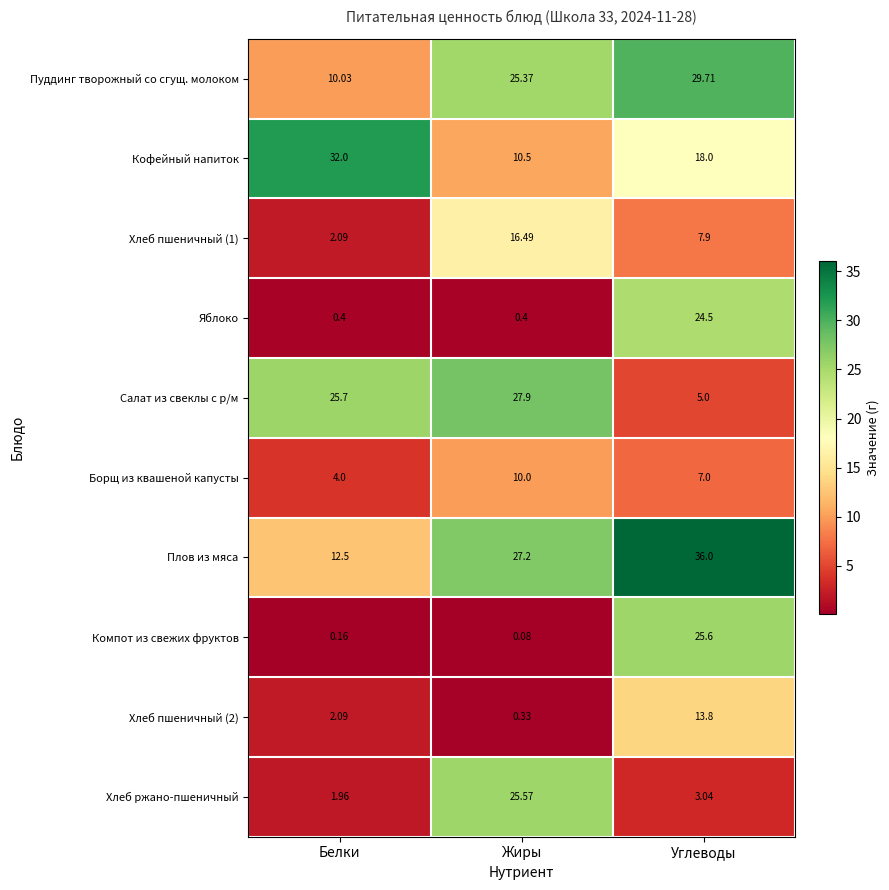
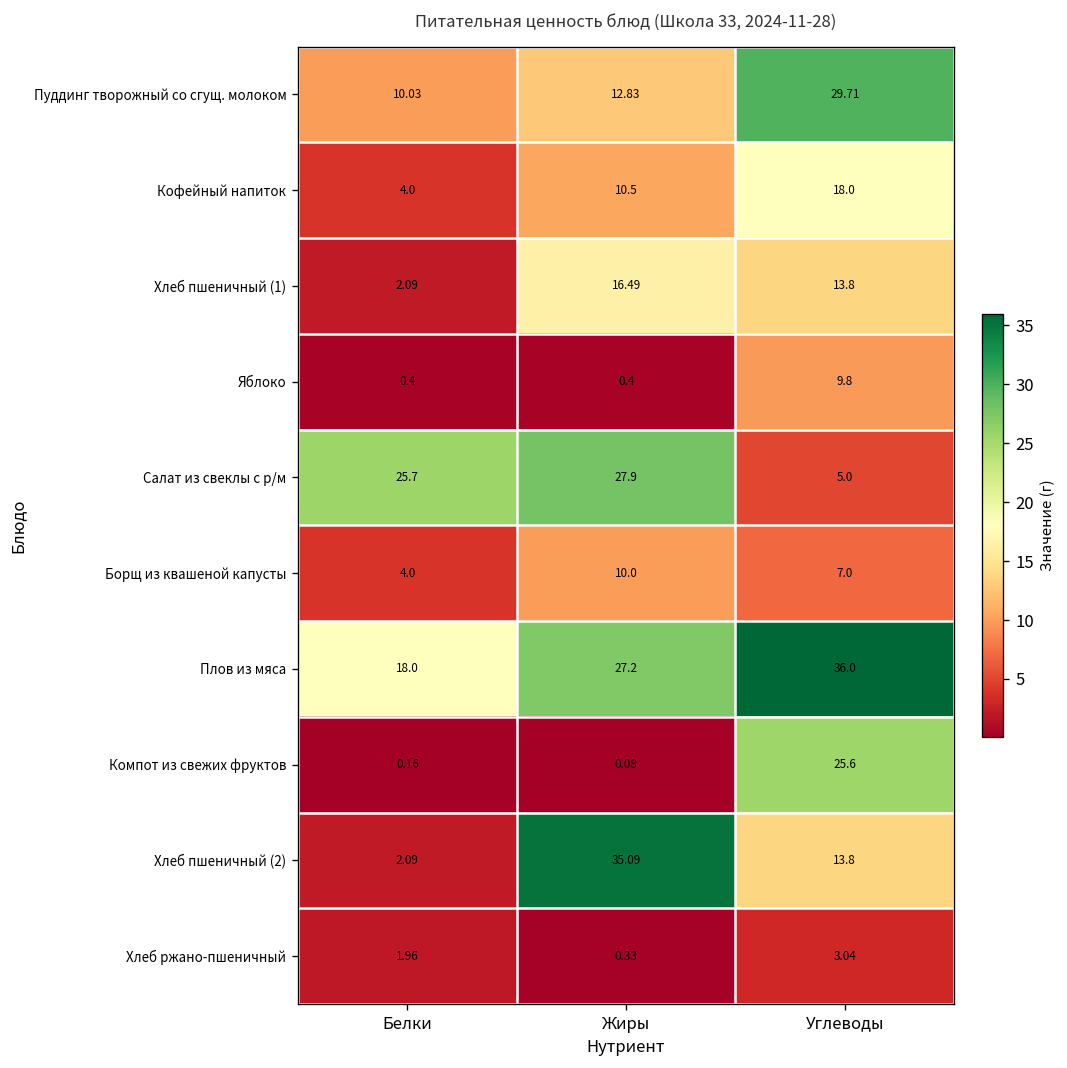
Пуддинг творожный со сгущ. молоком, Жиры: 25.37 -> 12.83
Кофейный напиток, Белки: 32.0 -> 4.0
Хлеб пшеничный (1), Углеводы: 7.9 -> 13.8
Яблоко, Углеводы: 24.5 -> 9.8
Плов из мяса, Белки: 12.5 -> 18.0
Хлеб пшеничный (2), Жиры: 0.33 -> 35.09
Хлеб ржано-пшеничный, Жиры: 25.57 -> 0.33
